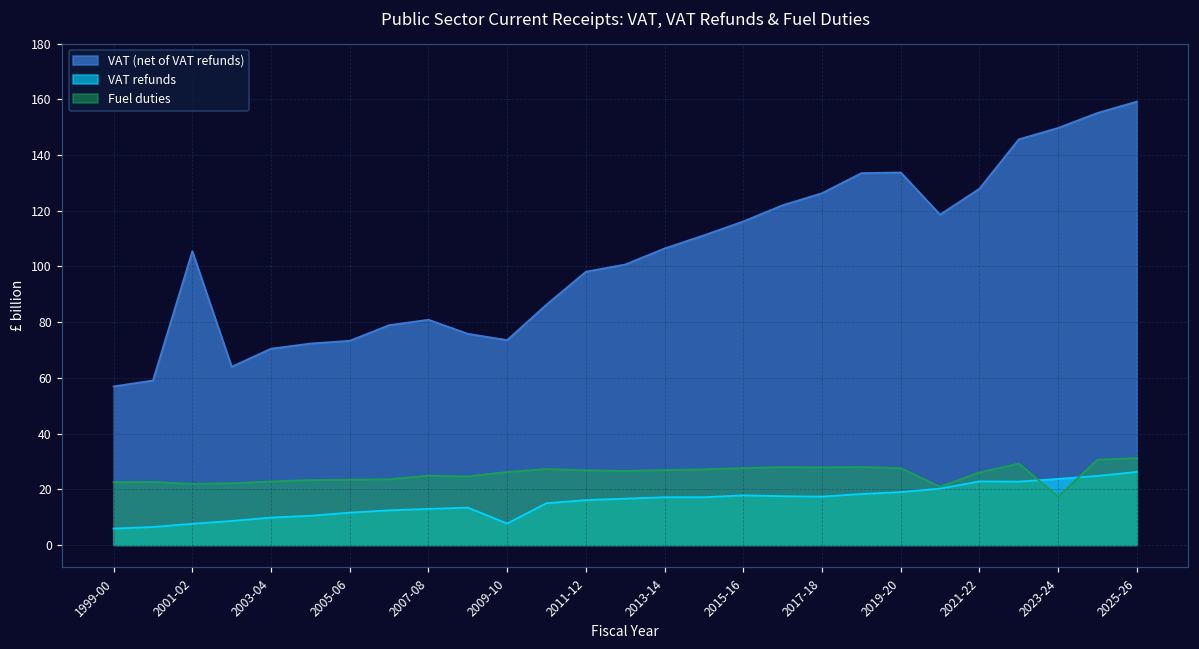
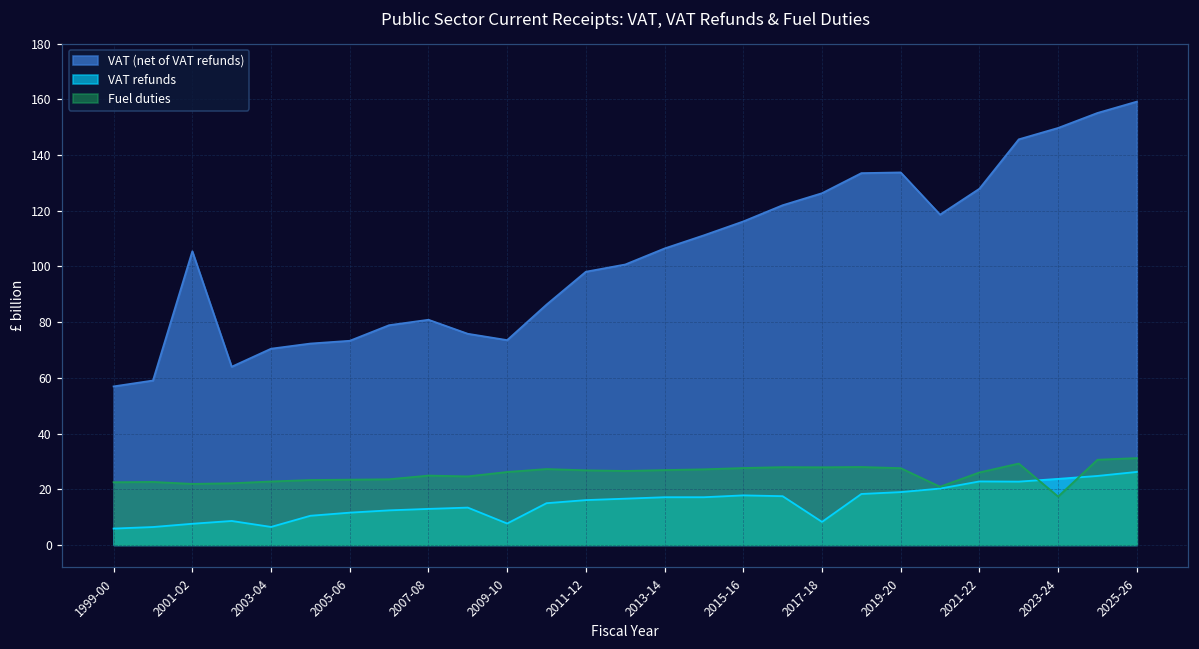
VAT refunds, 2003-04: 10 -> 6
VAT refunds, 2017-18: 17 -> 8
